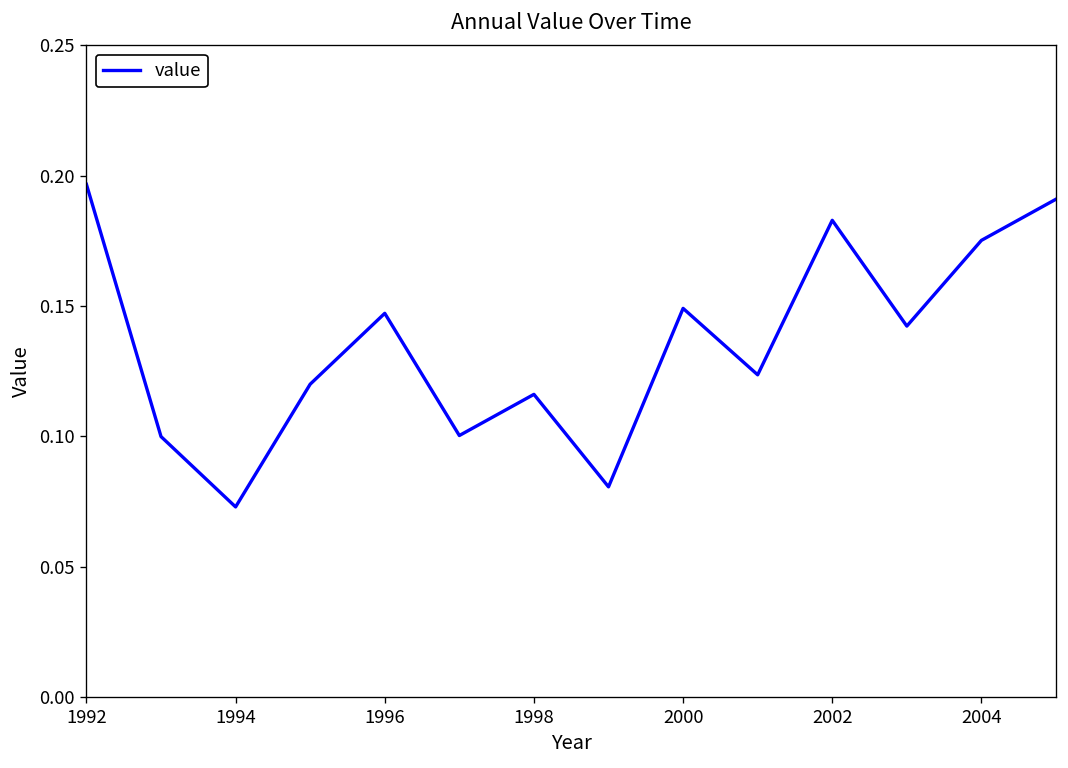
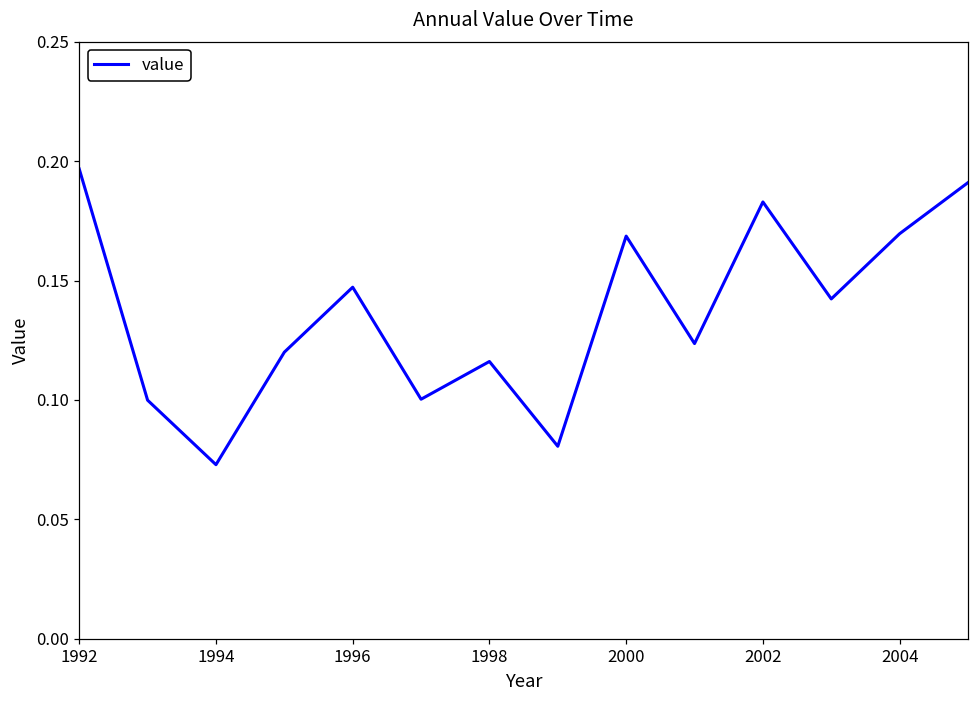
2000: 0.149 -> 0.169
2004: 0.175 -> 0.170
